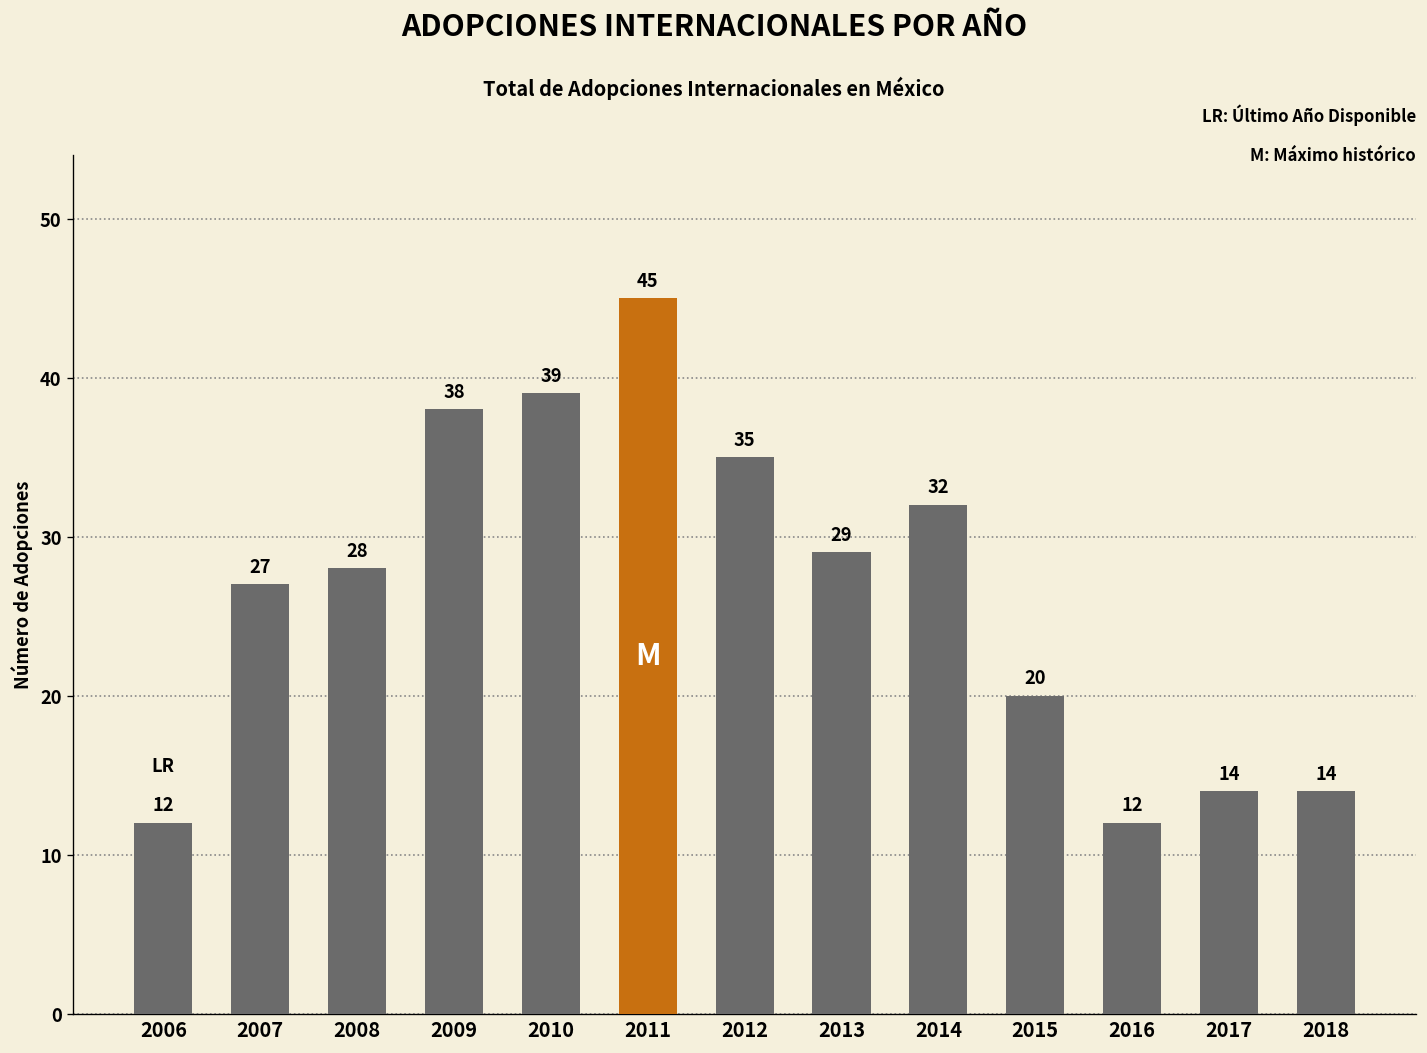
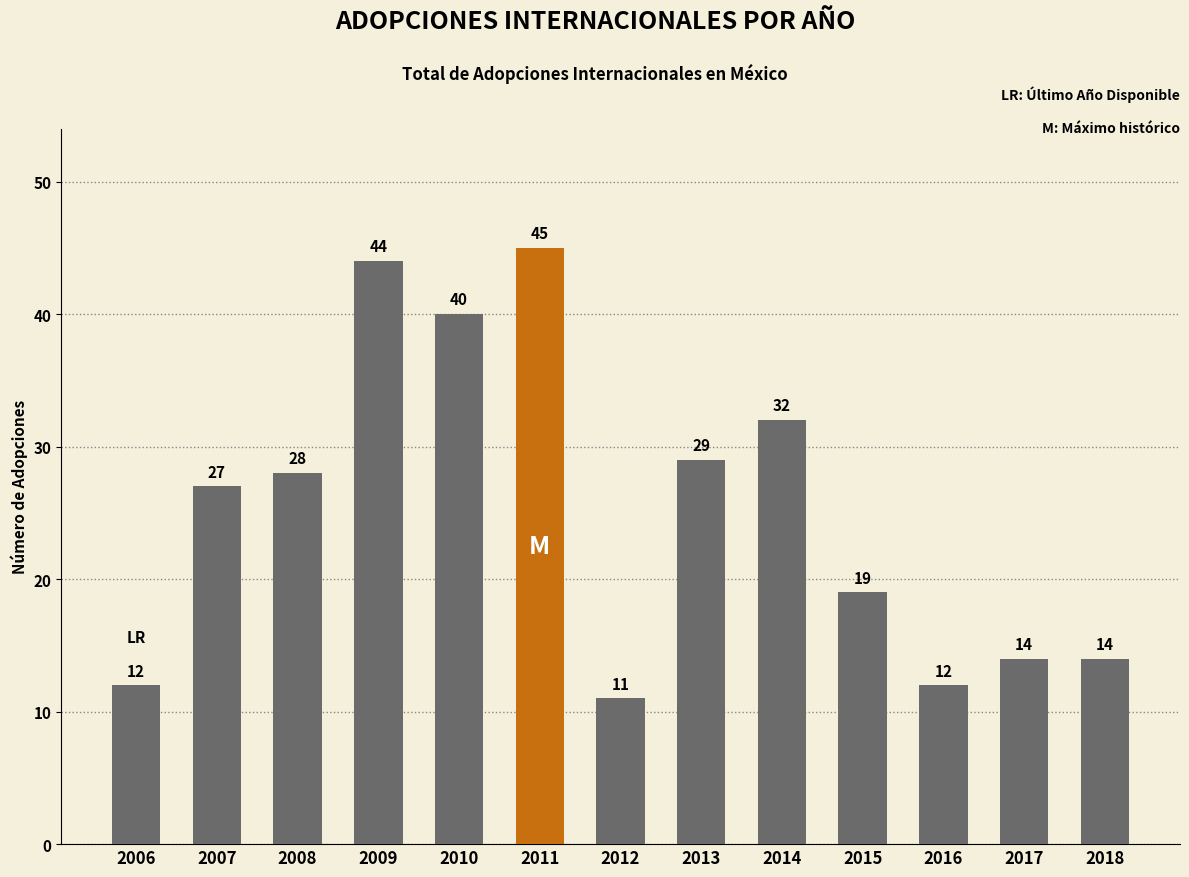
2009: 38 -> 44
2010: 39 -> 40
2012: 35 -> 11
2015: 20 -> 19
